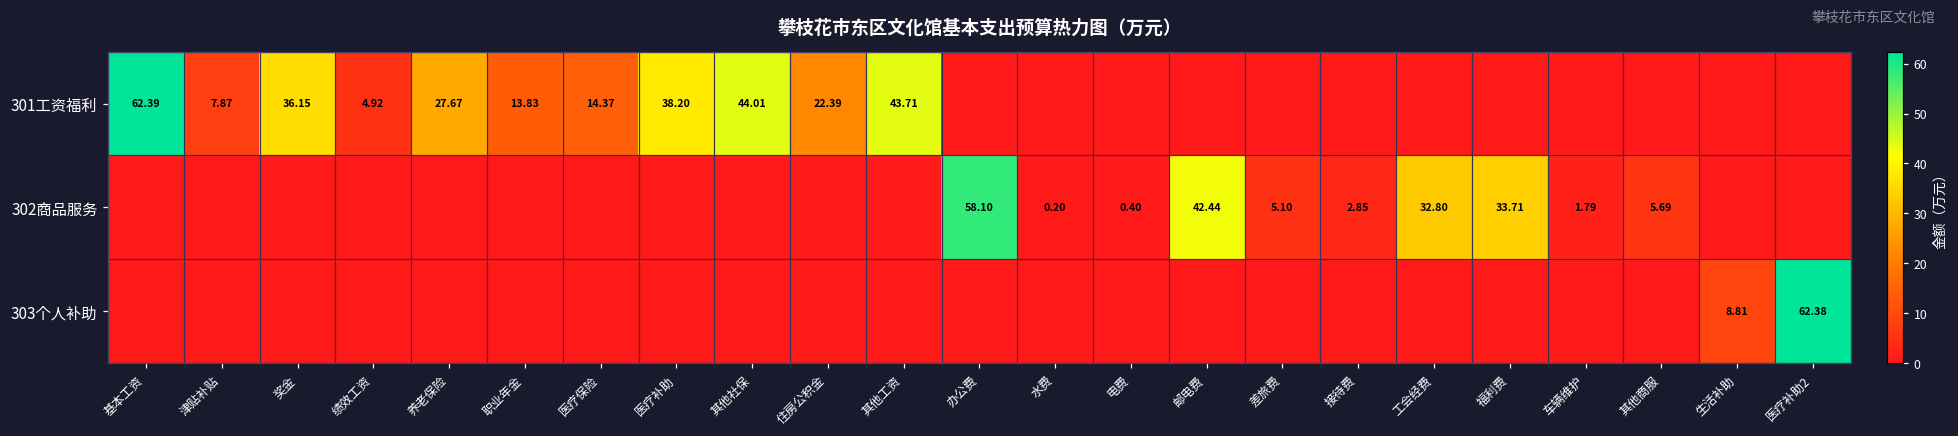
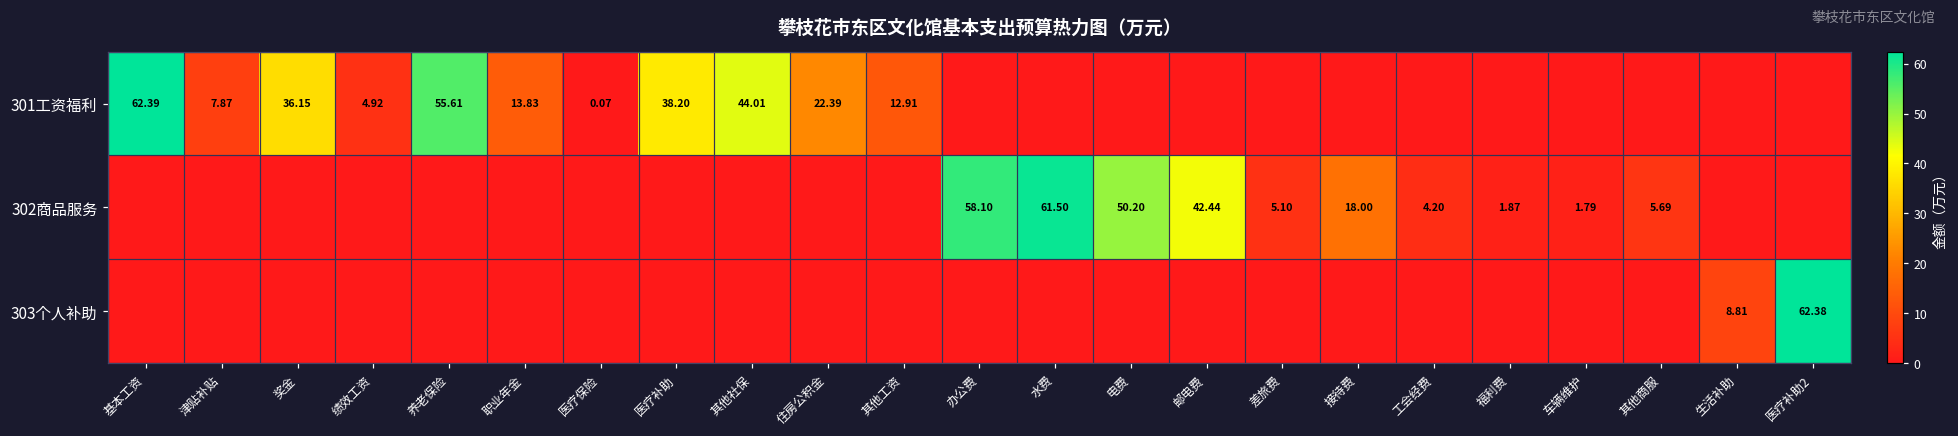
301工资福利, 养老保险: 27.67 -> 55.61
301工资福利, 医疗保险: 14.37 -> 0.07
301工资福利, 其他工资: 43.71 -> 12.91
302商品服务, 水费: 0.20 -> 61.50
302商品服务, 电费: 0.40 -> 50.20
302商品服务, 接待费: 2.85 -> 18.00
302商品服务, 工会经费: 32.80 -> 4.20
302商品服务, 福利费: 33.71 -> 1.87
